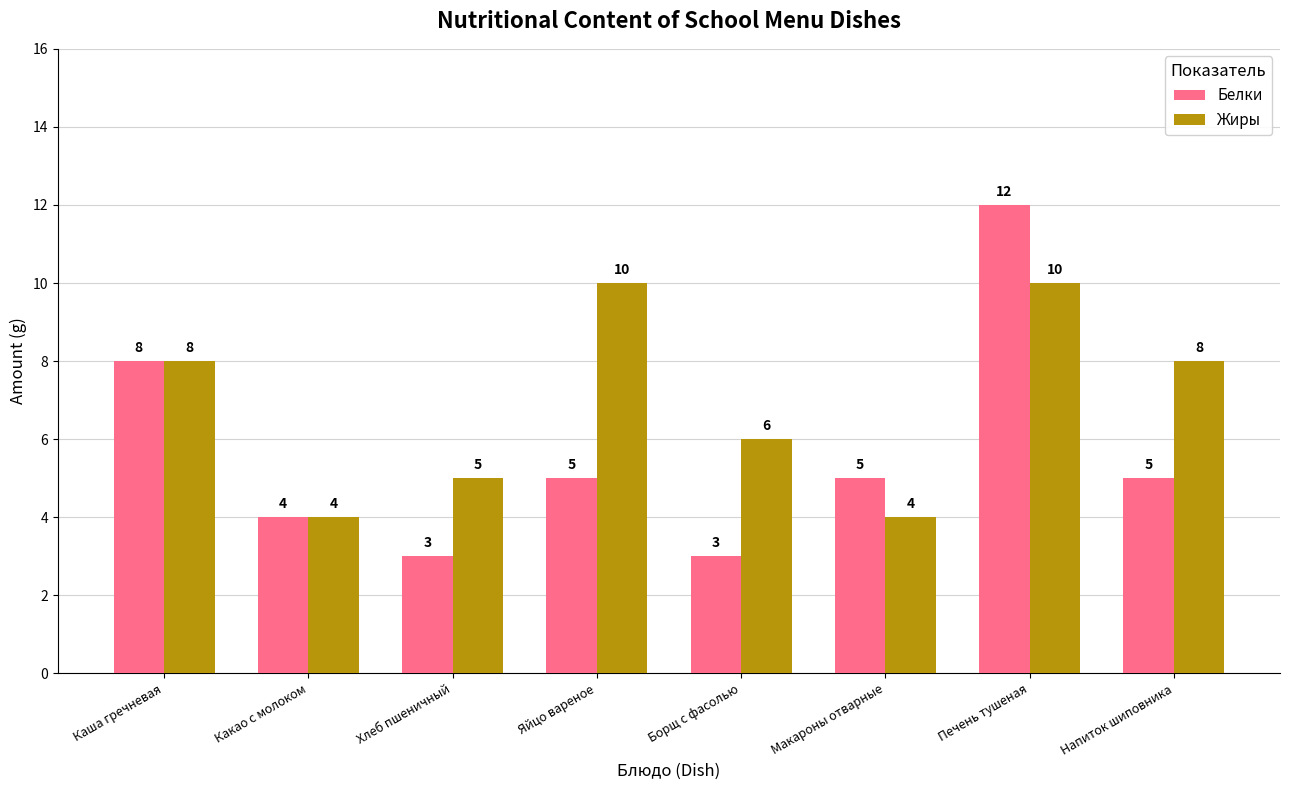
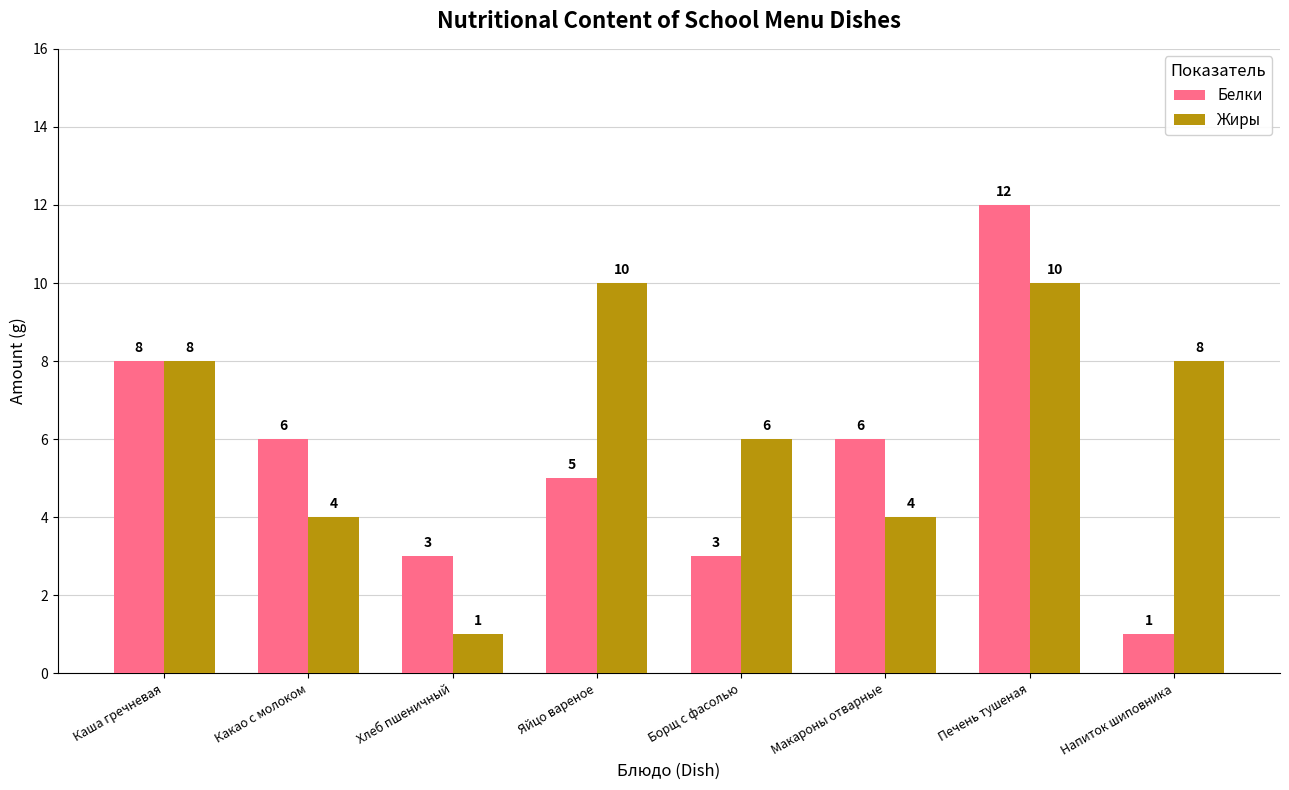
Белки, Какао с молоком: 4 -> 6
Жиры, Хлеб пшеничный: 5 -> 1
Белки, Макароны отварные: 5 -> 6
Белки, Напиток шиповника: 5 -> 1
